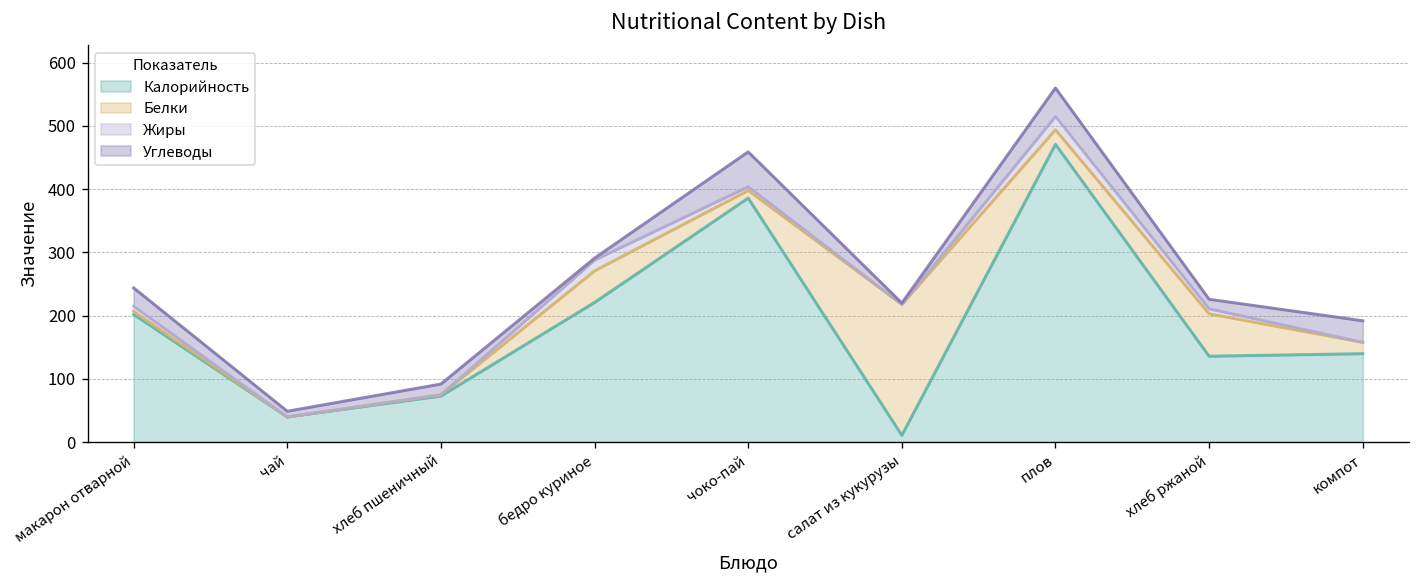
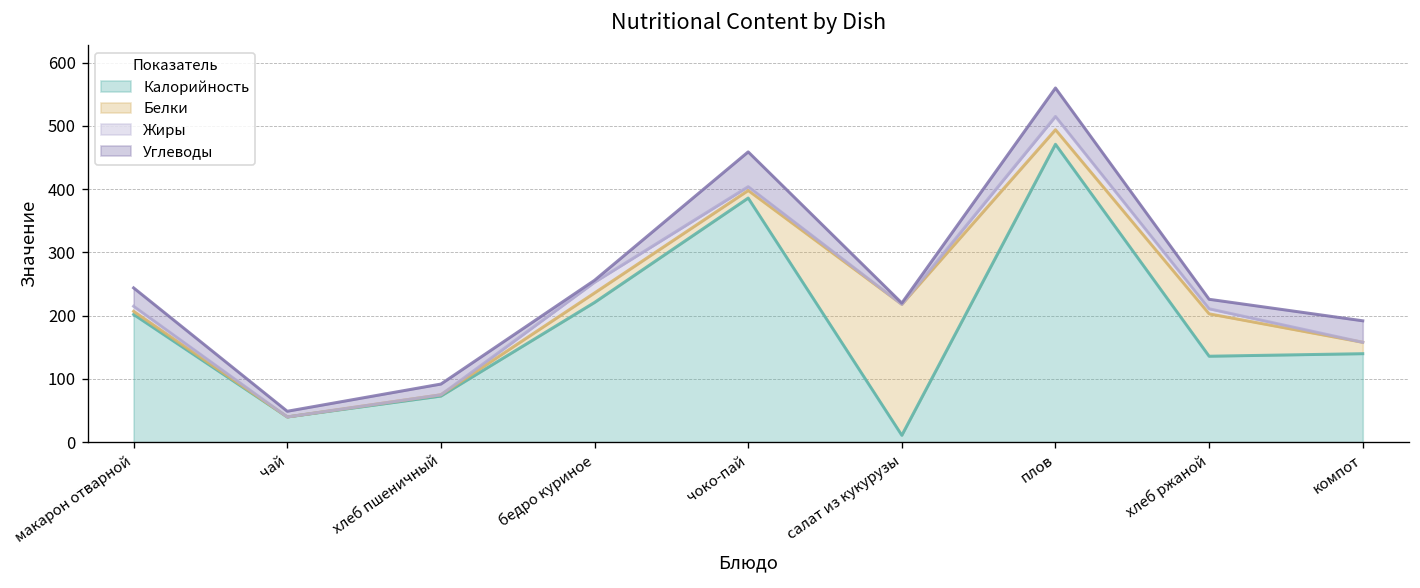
Белки, бедро куриное: 50 -> 20
